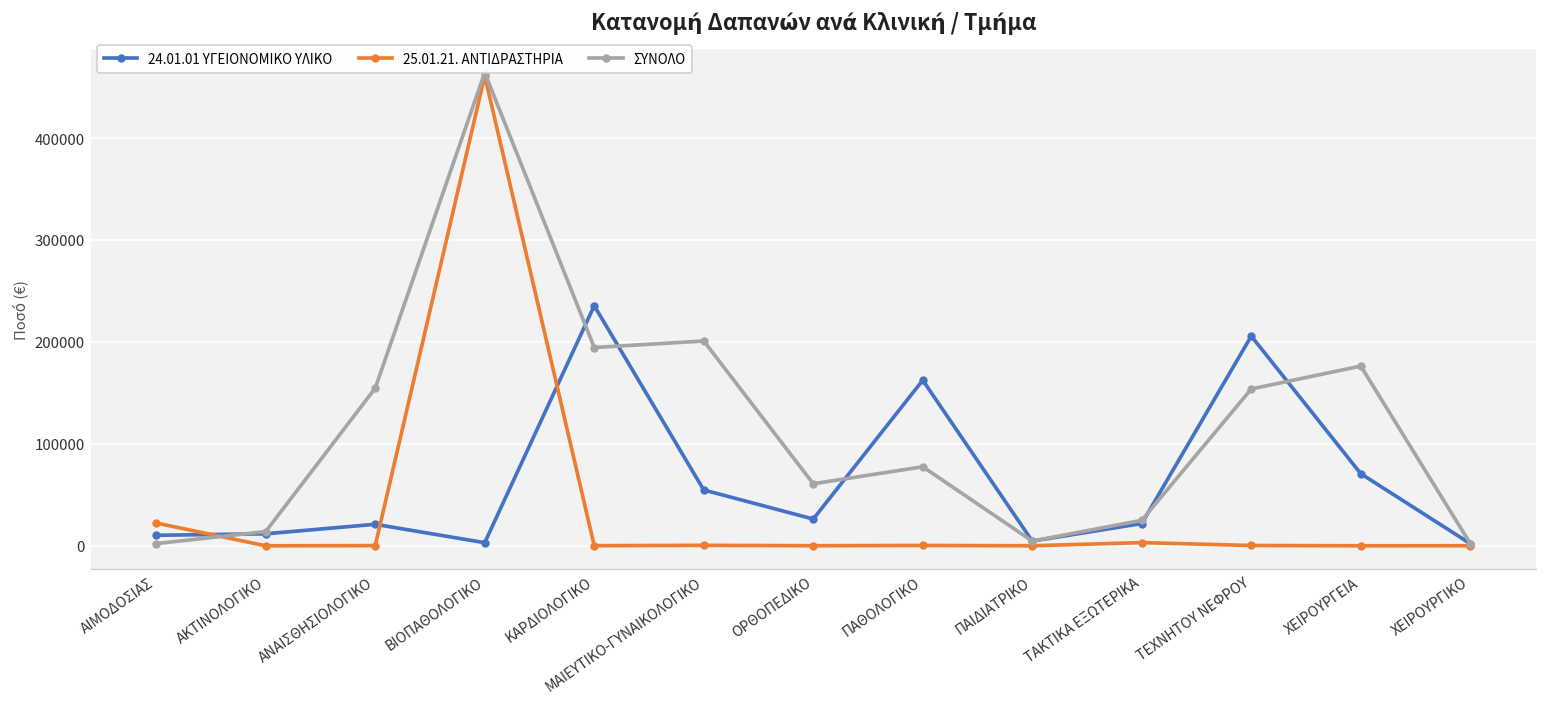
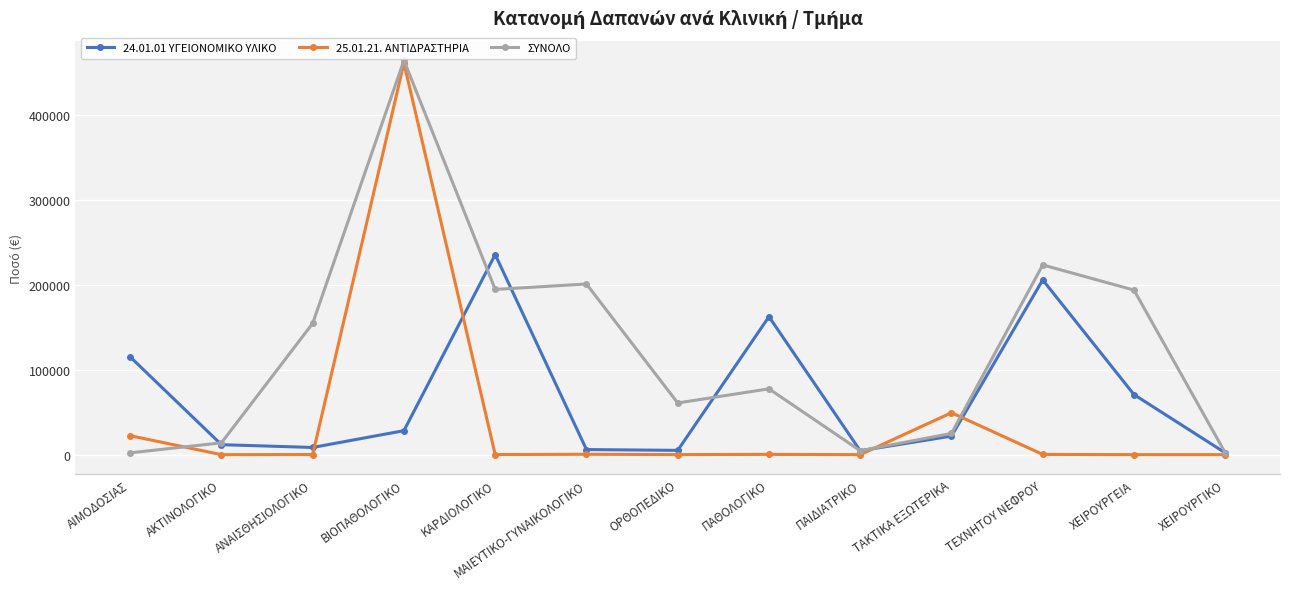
24.01.01 ΥΓΕΙΟΝΟΜΙΚΟ ΥΛΙΚΟ, ΑΙΜΟΔΟΣΙΑΣ: 10000 -> 120000
24.01.01 ΥΓΕΙΟΝΟΜΙΚΟ ΥΛΙΚΟ, ΑΝΑΙΣΘΗΣΙΟΛΟΓΙΚΟ: 20000 -> 10000
24.01.01 ΥΓΕΙΟΝΟΜΙΚΟ ΥΛΙΚΟ, ΒΙΟΠΑΘΟΛΟΓΙΚΟ: 0 -> 30000
24.01.01 ΥΓΕΙΟΝΟΜΙΚΟ ΥΛΙΚΟ, ΜΑΙΕΥΤΙΚΟ-ΓΥΝΑΙΚΟΛΟΓΙΚΟ: 50000 -> 10000
24.01.01 ΥΓΕΙΟΝΟΜΙΚΟ ΥΛΙΚΟ, ΟΡΘΟΠΕΔΙΚΟ: 30000 -> 10000
25.01.21. ΑΝΤΙΔΡΑΣΤΗΡΙΑ, ΤΑΚΤΙΚΑ ΕΞΩΤΕΡΙΚΑ: 0 -> 50000
ΣΥΝΟΛΟ, ΤΕΧΝΗΤΟΥ ΝΕΦΡΟΥ: 150000 -> 220000
ΣΥΝΟΛΟ, ΧΕΙΡΟΥΡΓΕΙΑ: 180000 -> 190000
